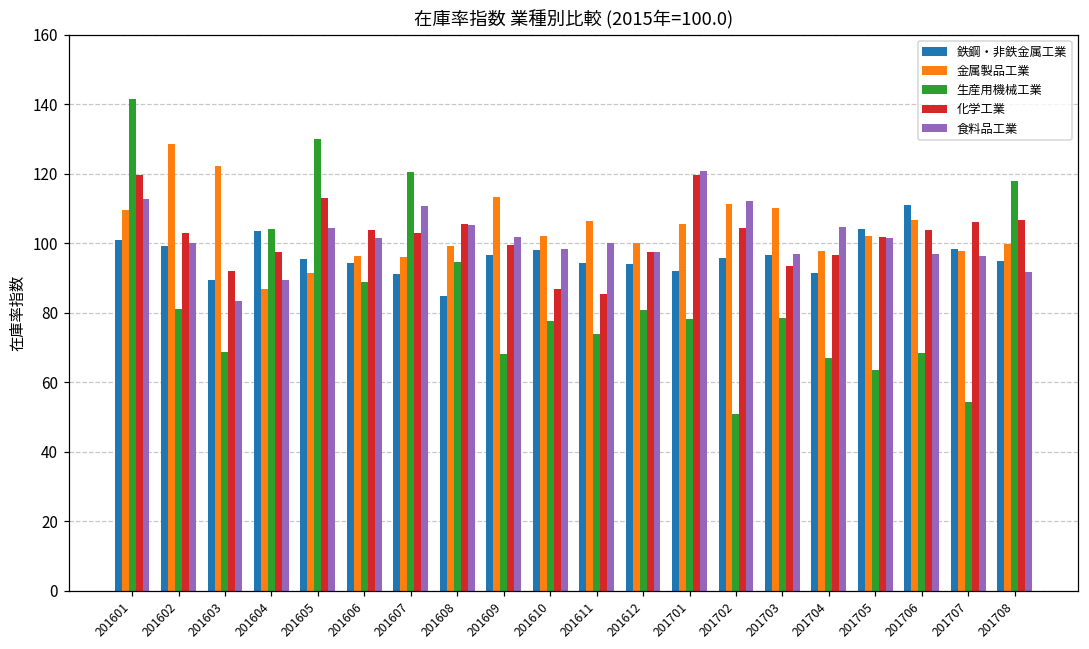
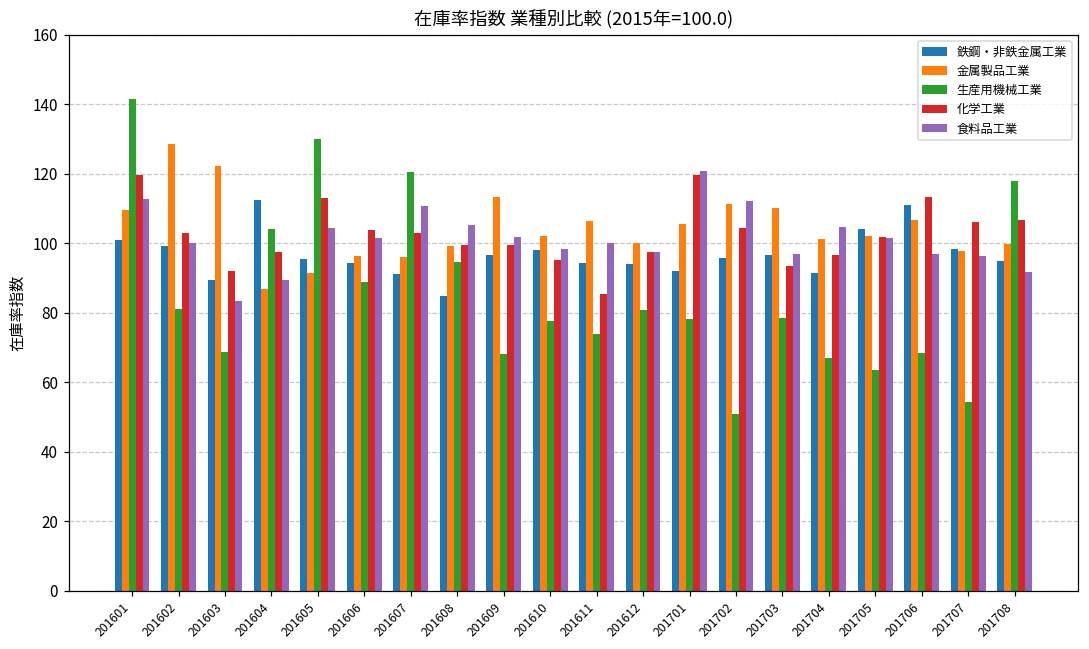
鉄鋼・非鉄金属工業, 201604: 104 -> 112
化学工業, 201608: 106 -> 100
化学工業, 201610: 87 -> 95
金属製品工業, 201704: 98 -> 101
化学工業, 201706: 104 -> 113
